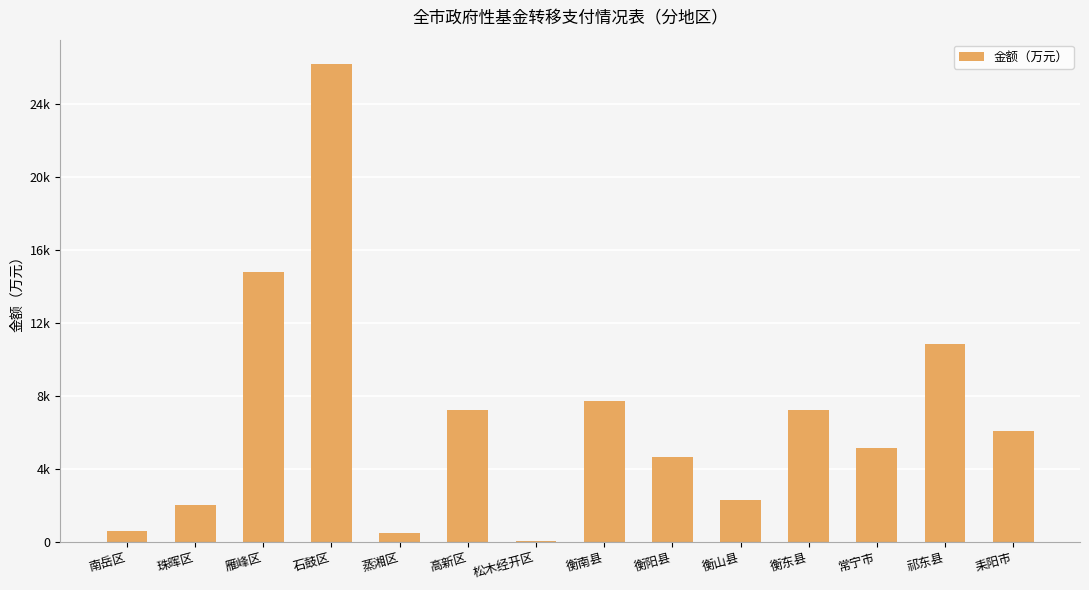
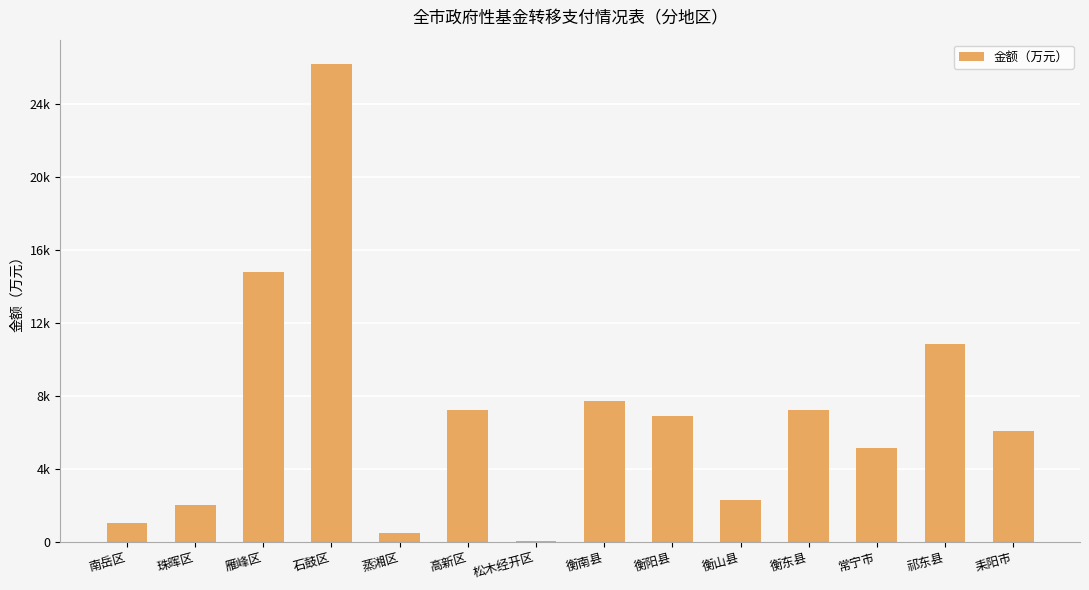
南岳区: 600 -> 1000
衡阳县: 4700 -> 6900
